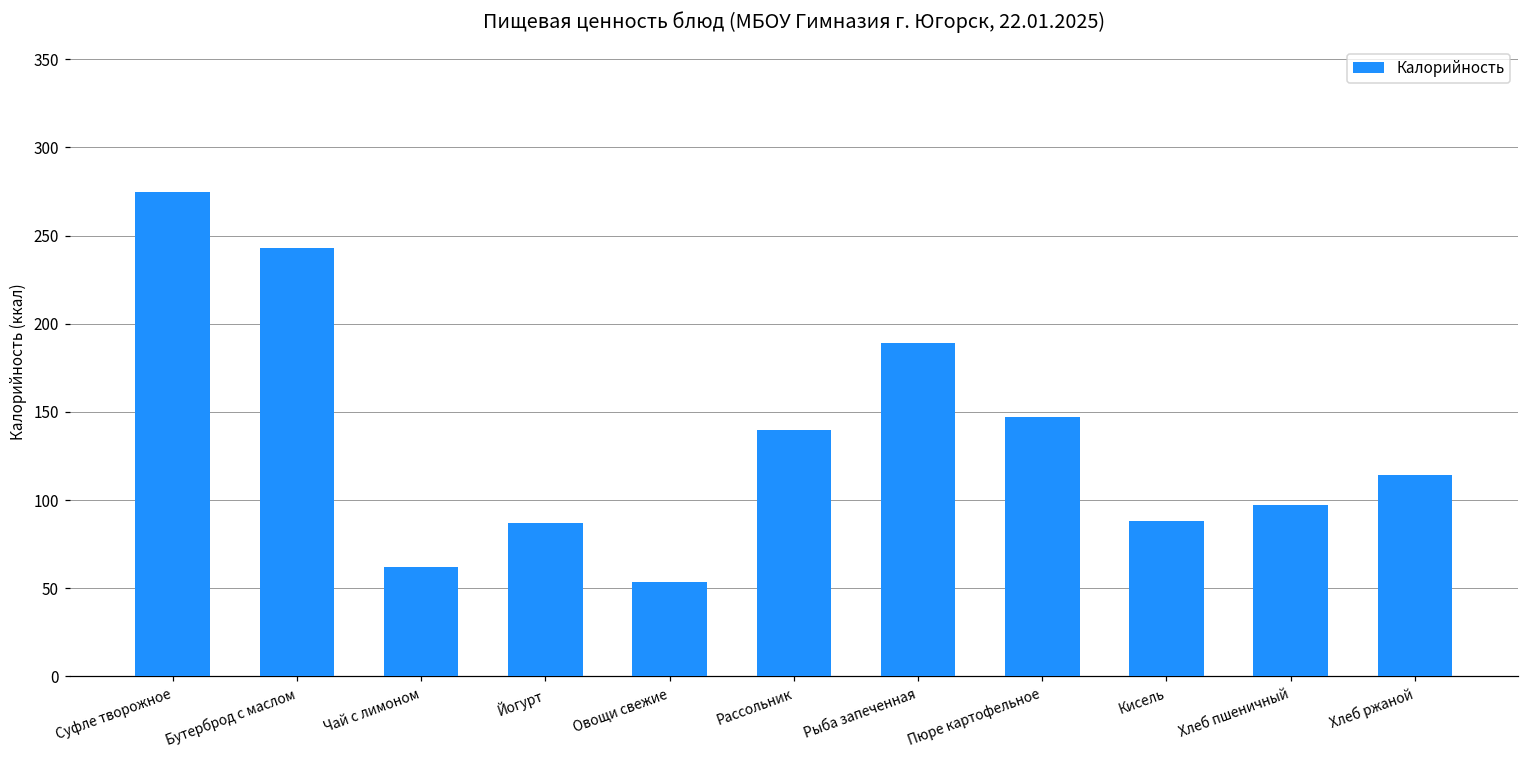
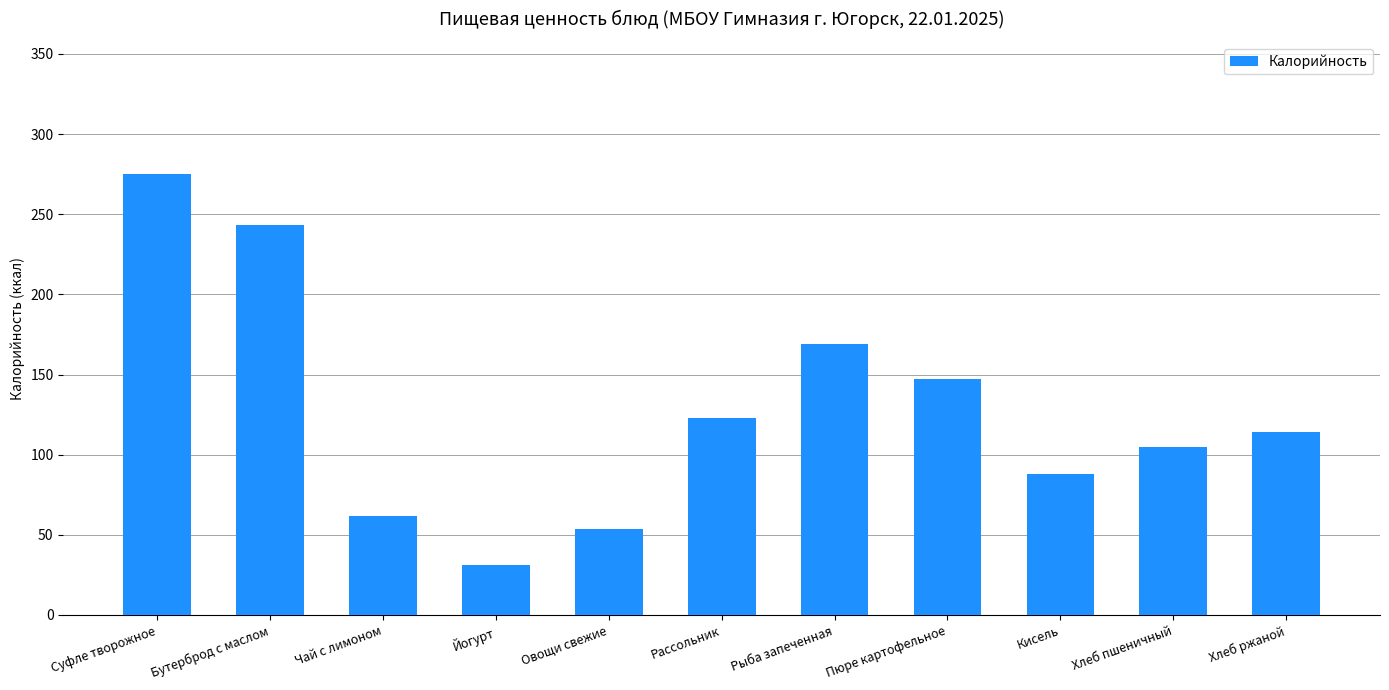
Йогурт: 87 -> 31
Рассольник: 140 -> 123
Рыба запеченная: 189 -> 169
Хлеб пшеничный: 97 -> 105
